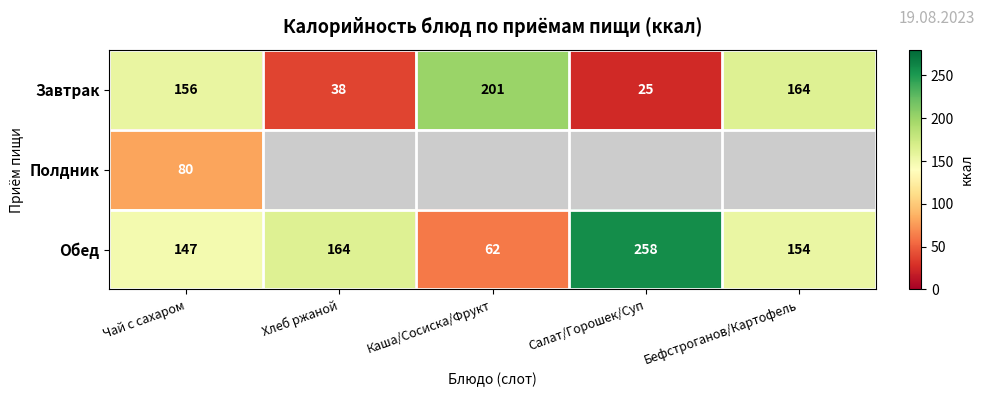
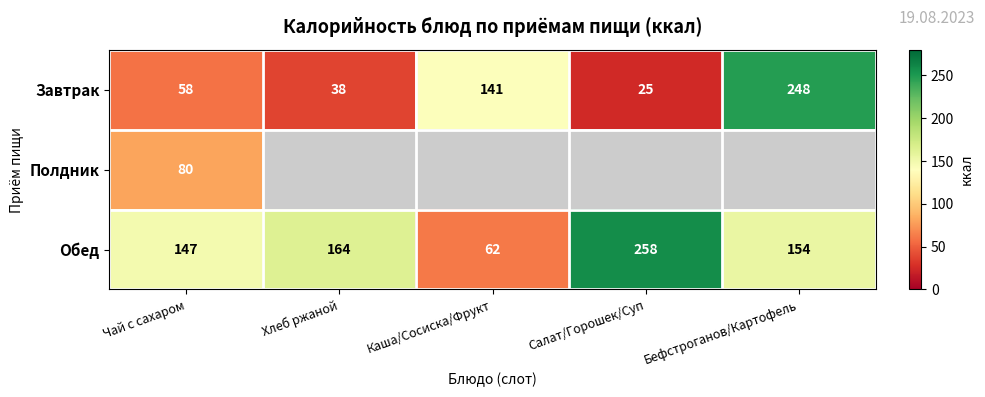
Завтрак, Чай с сахаром: 156 -> 58
Завтрак, Каша/Сосиска/Фрукт: 201 -> 141
Завтрак, Бефстроганов/Картофель: 164 -> 248
